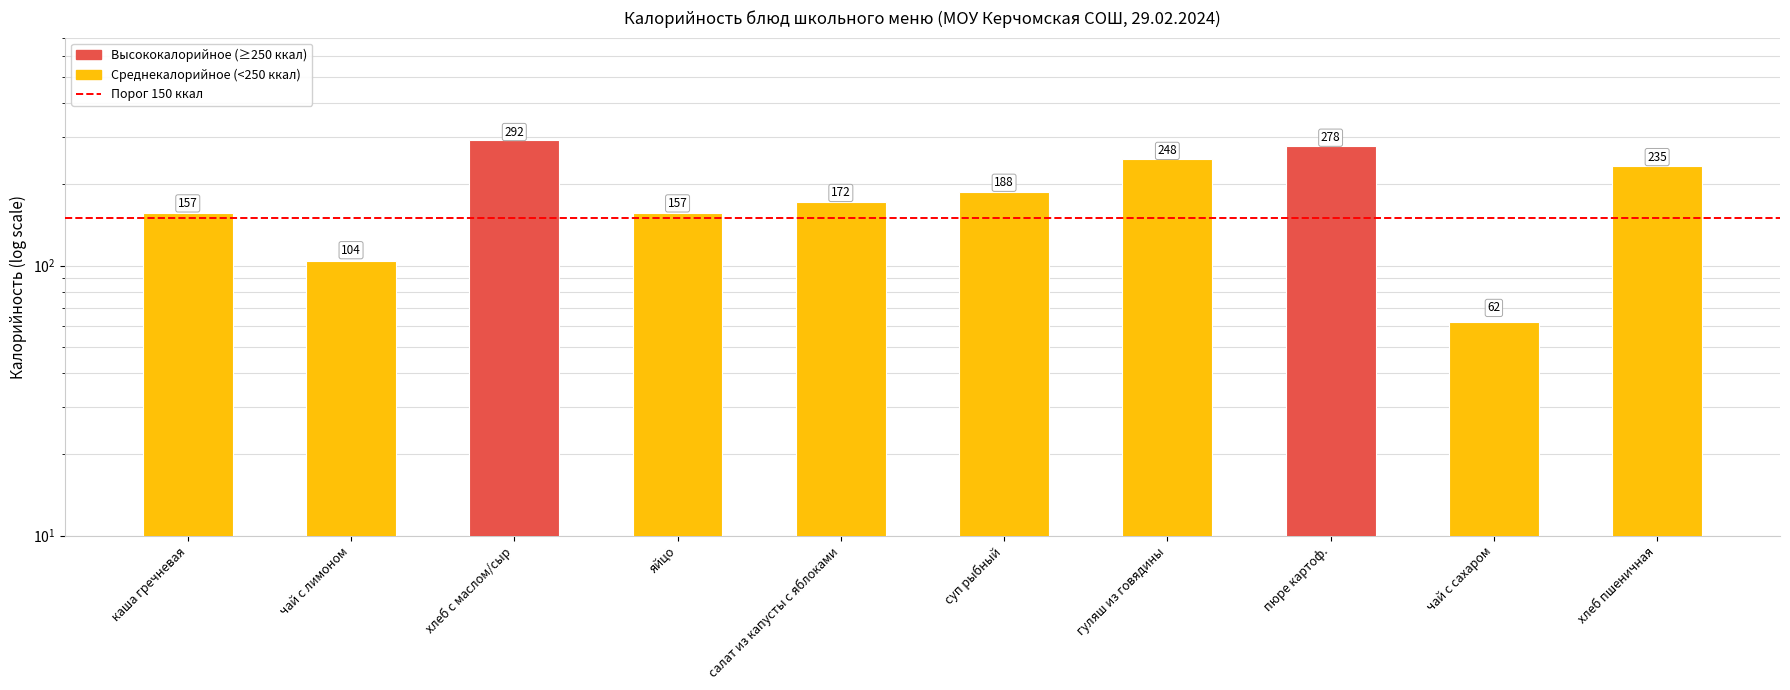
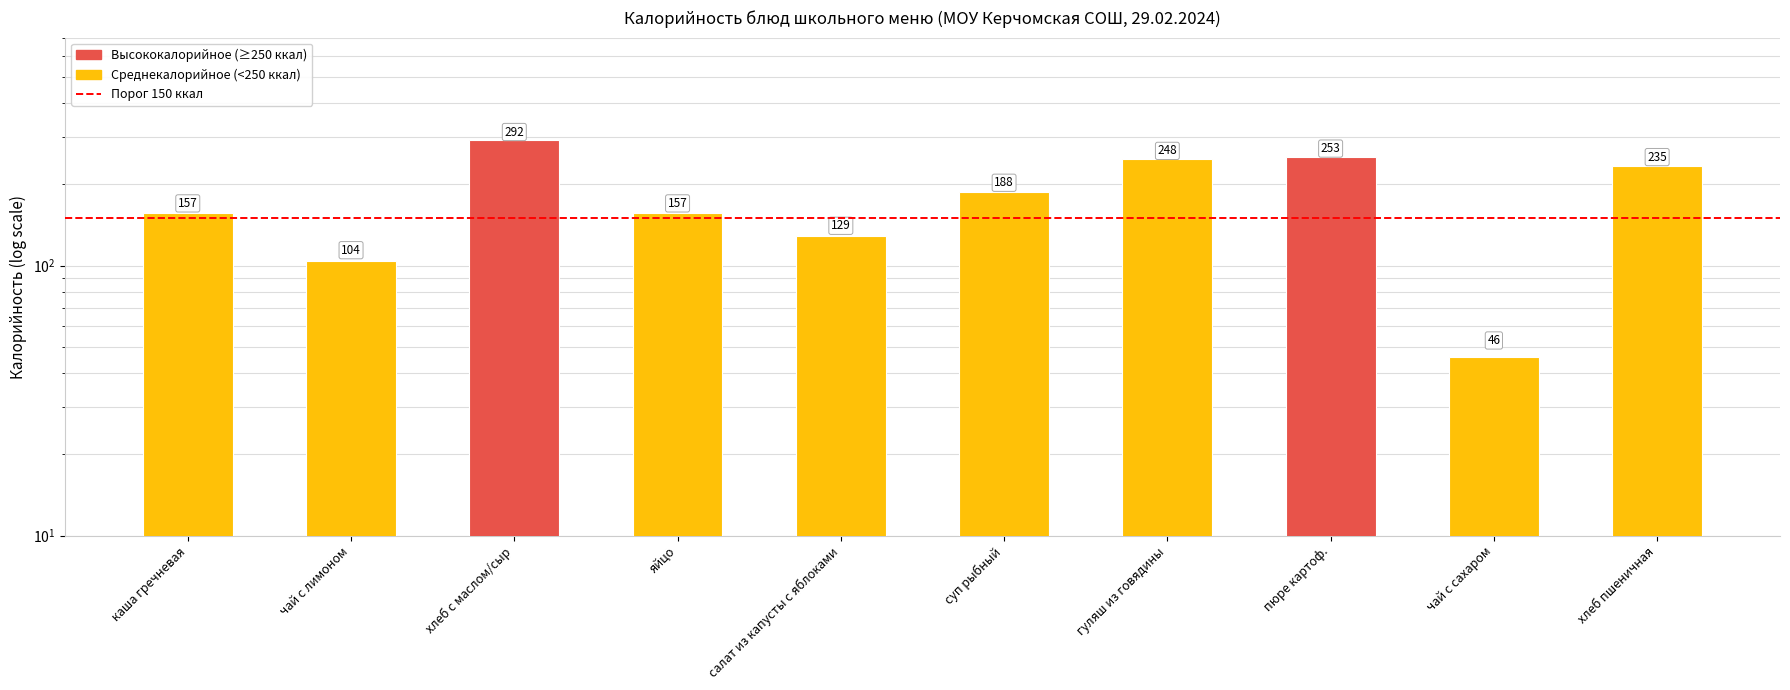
салат из капусты с яблоками: 172 -> 129
пюре картоф.: 278 -> 253
чай с сахаром: 62 -> 46
